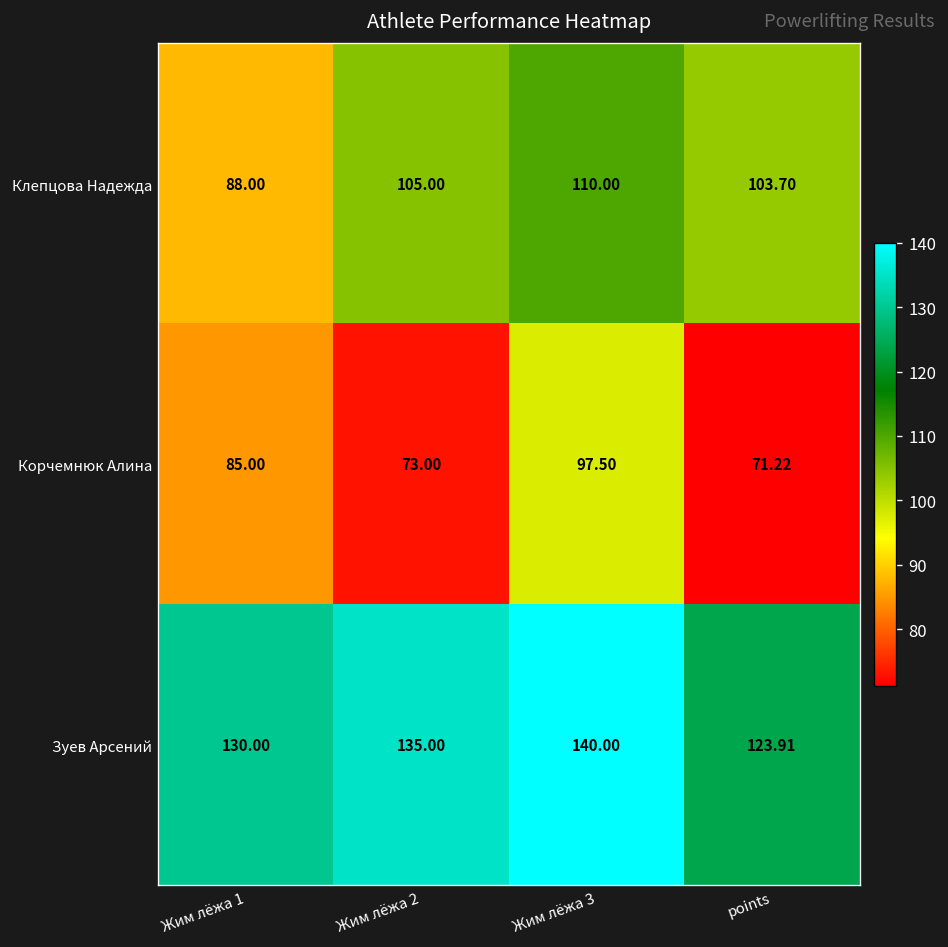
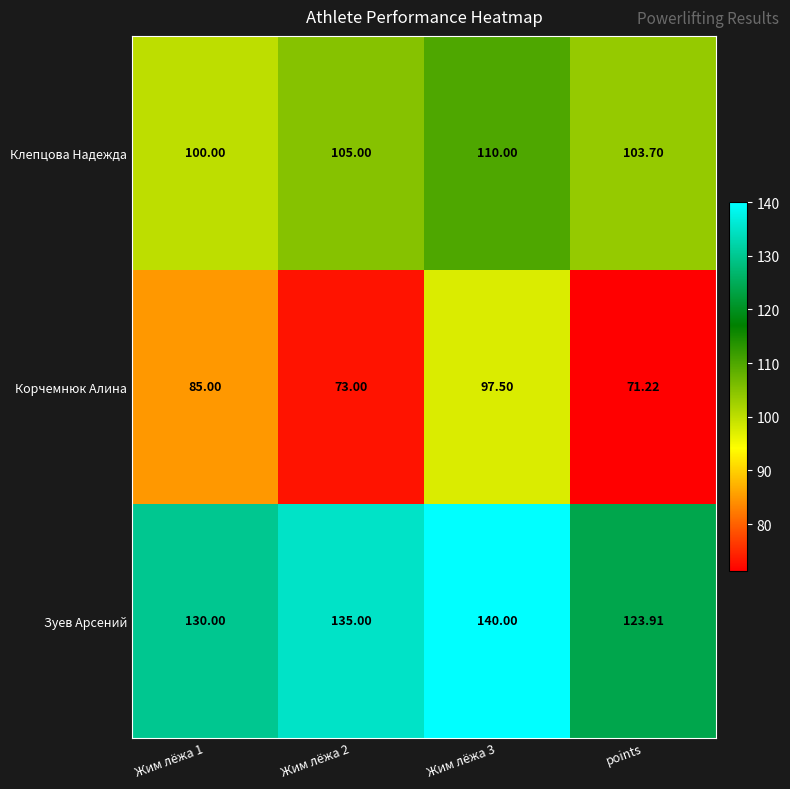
Клепцова Надежда, Жим лёжа 1: 88.00 -> 100.00
